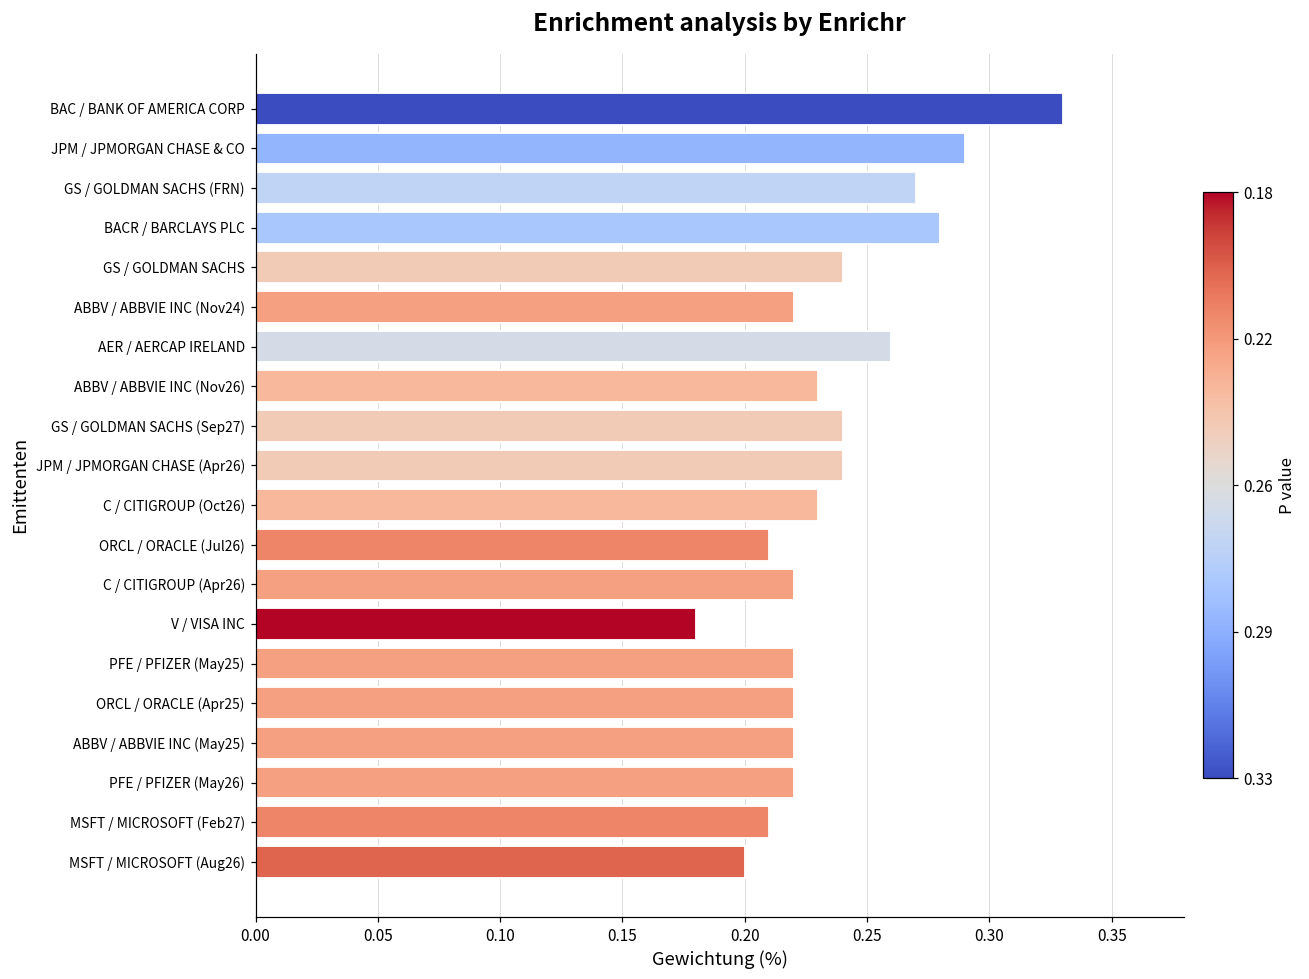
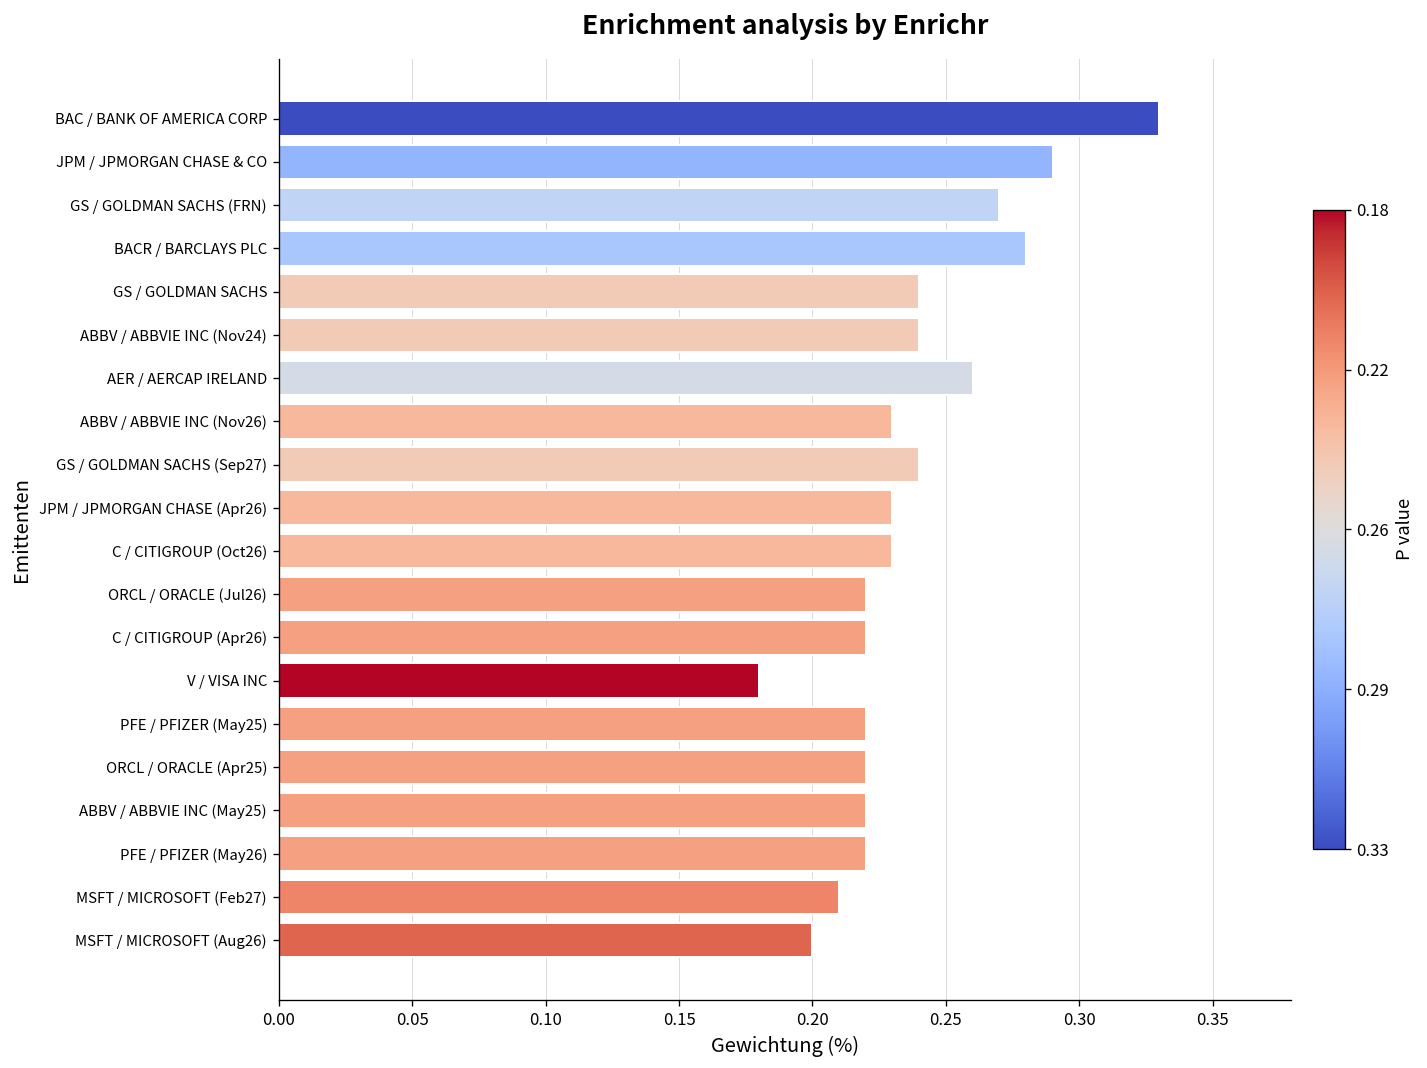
ABBV / ABBVIE INC (Nov24): 0.22 -> 0.24
JPM / JPMORGAN CHASE (Apr26): 0.24 -> 0.23
ORCL / ORACLE (Jul26): 0.21 -> 0.22
